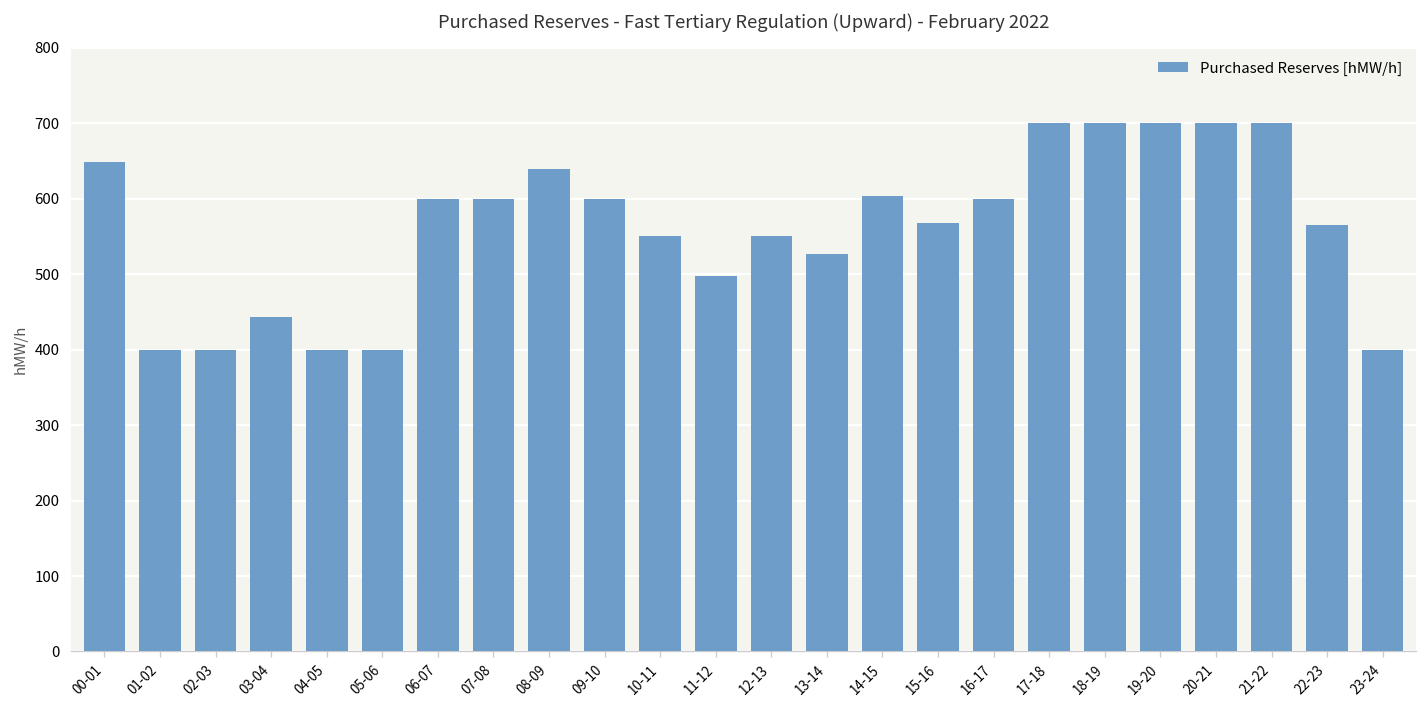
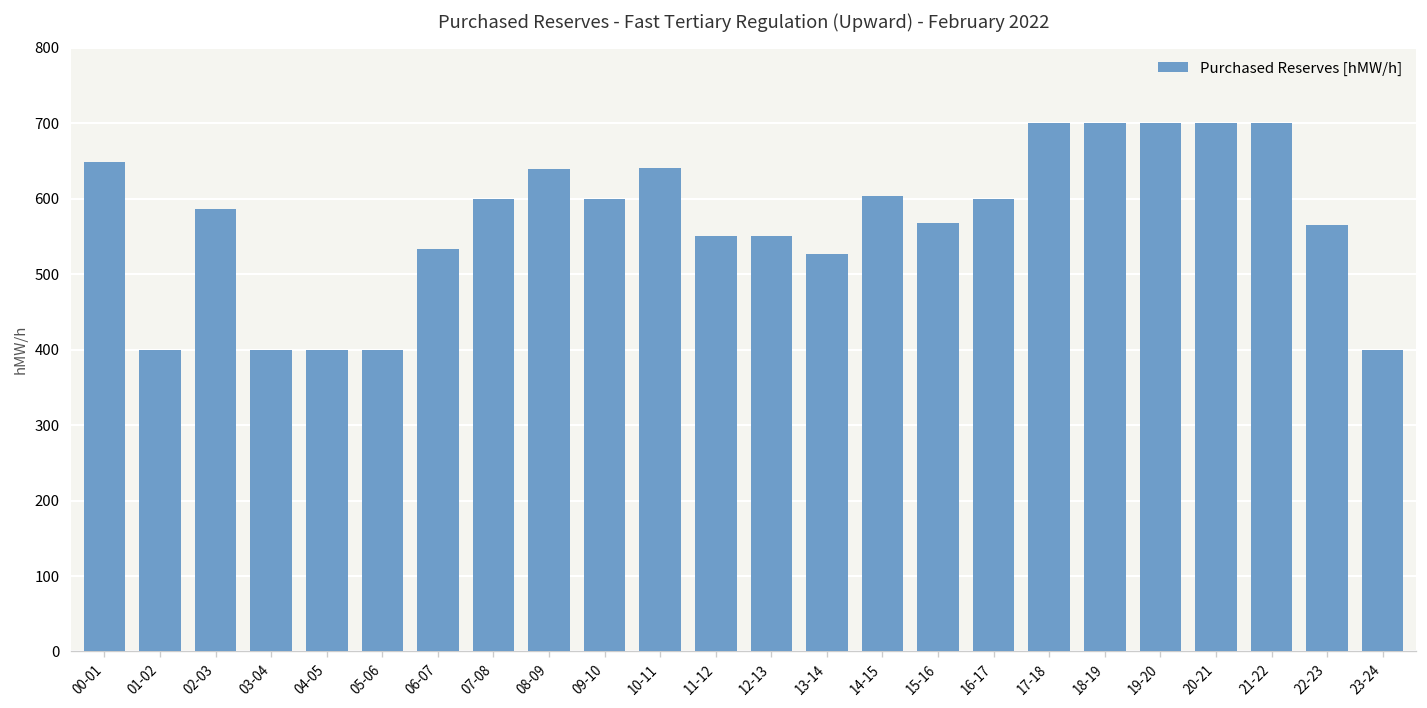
02-03: 400 -> 590
03-04: 440 -> 400
06-07: 600 -> 530
10-11: 550 -> 640
11-12: 500 -> 550
